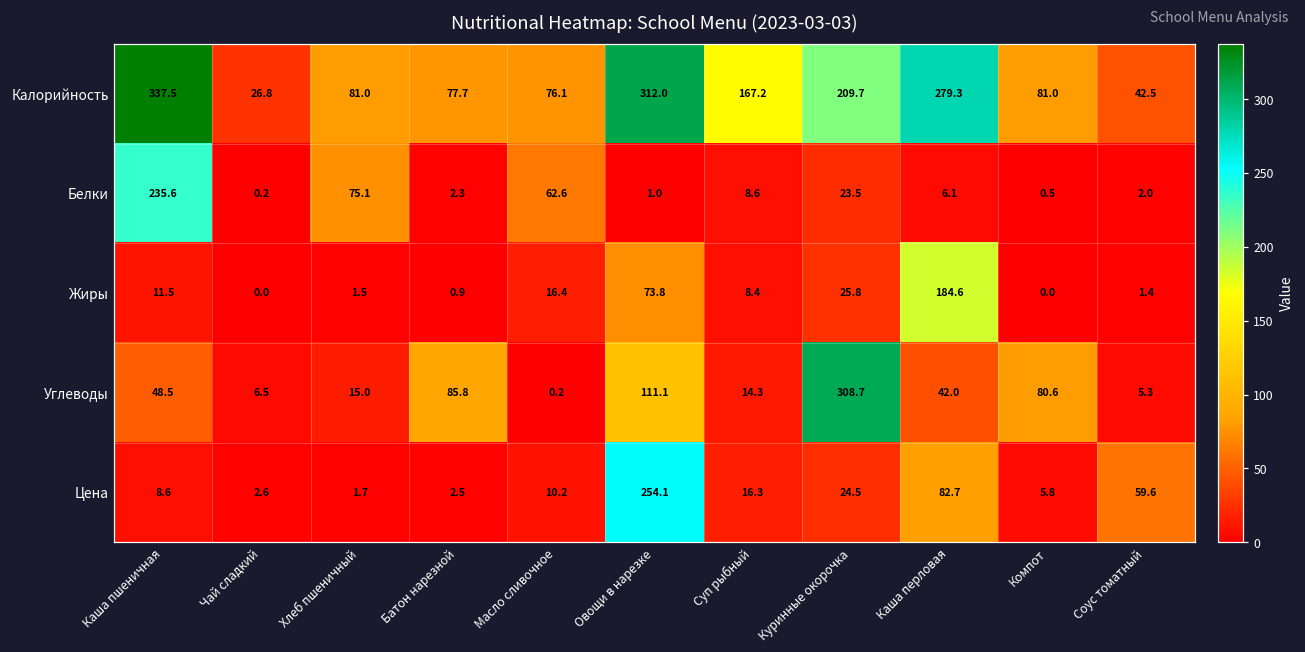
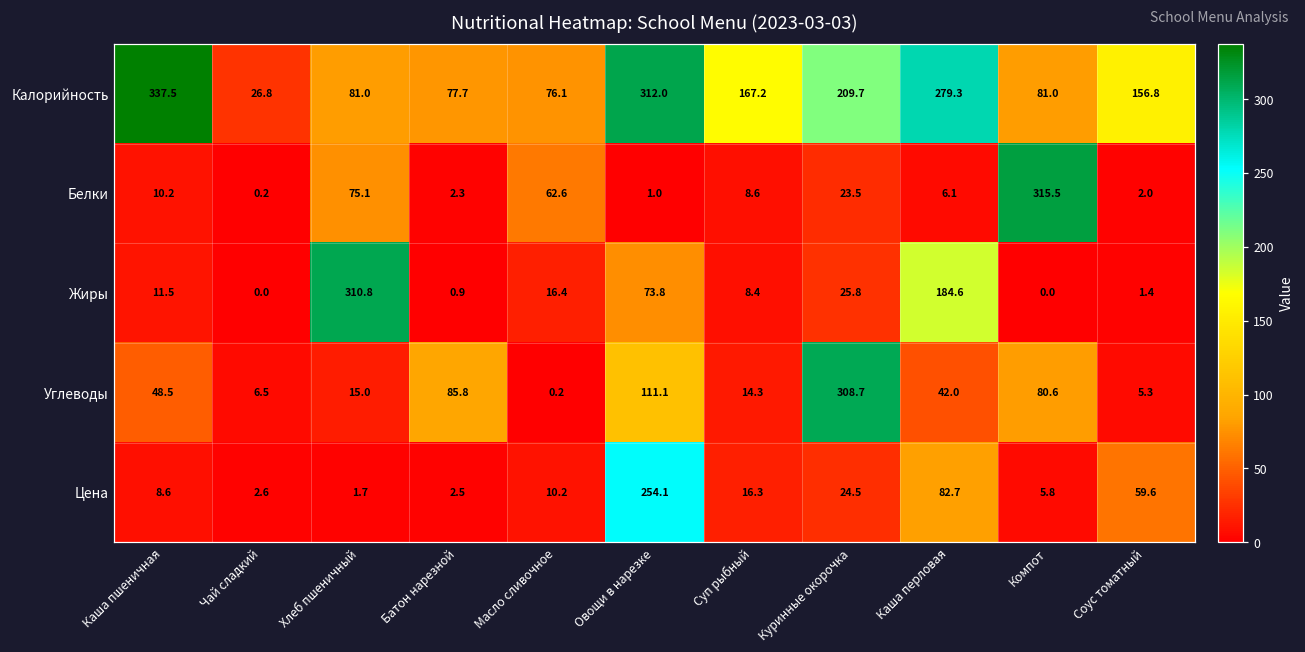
Калорийность, Соус томатный: 42.5 -> 156.8
Белки, Каша пшеничная: 235.6 -> 10.2
Белки, Компот: 0.5 -> 315.5
Жиры, Хлеб пшеничный: 1.5 -> 310.8
